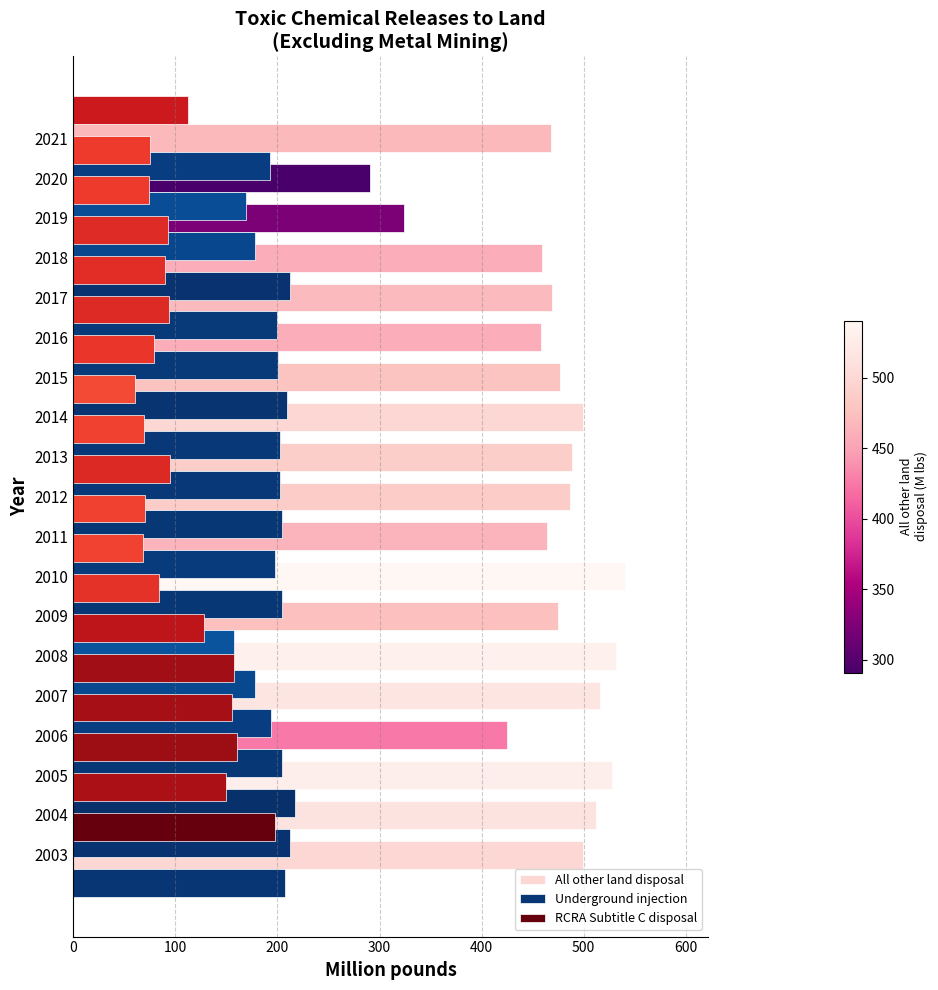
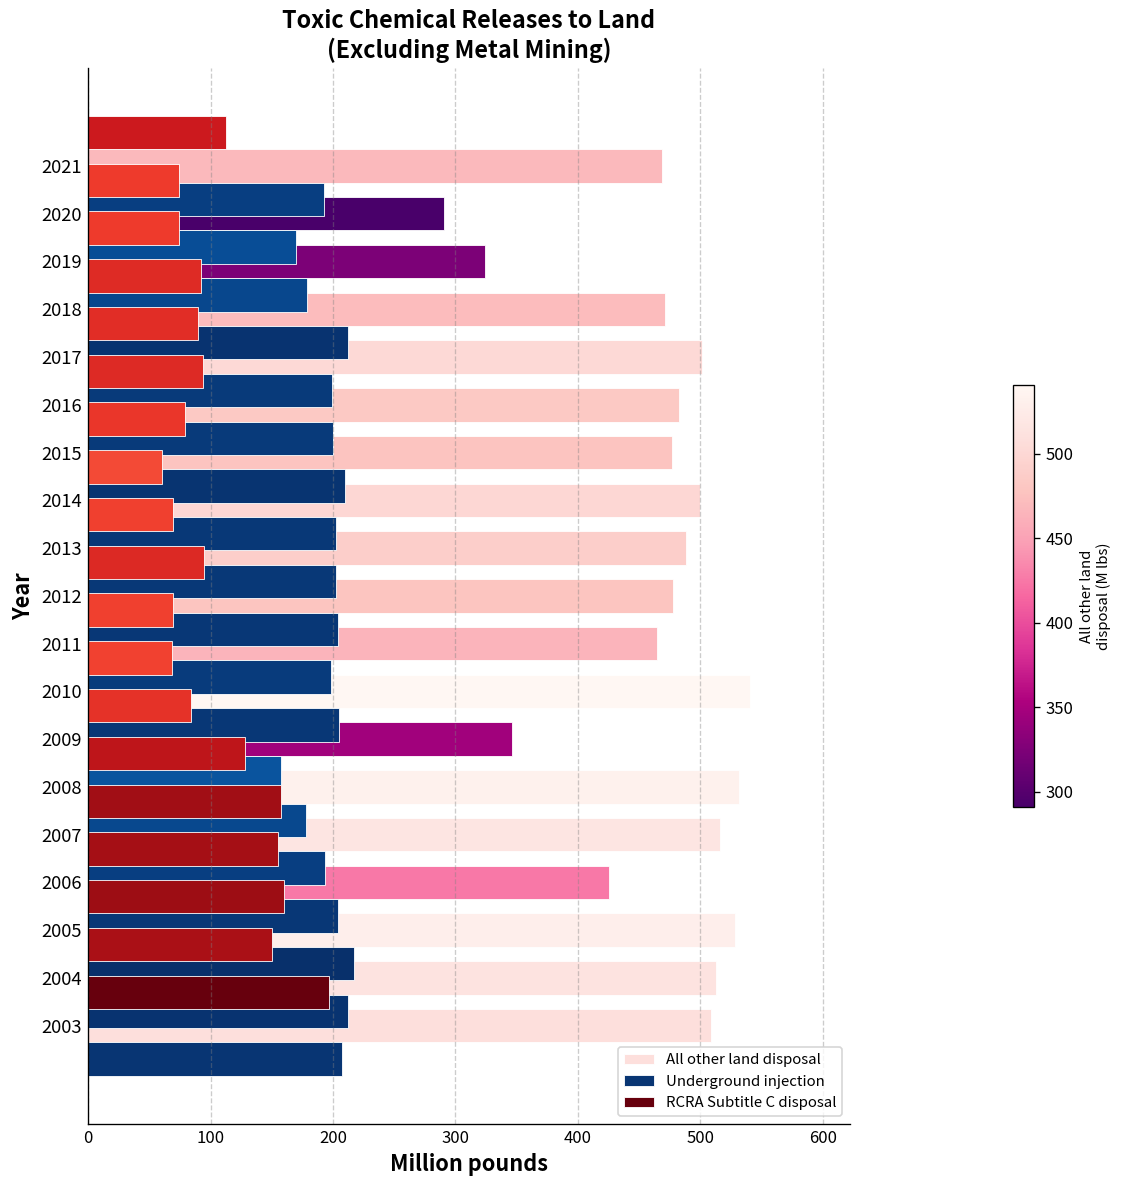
All other land disposal, 2018: 459 -> 471
All other land disposal, 2017: 469 -> 501
All other land disposal, 2016: 459 -> 483
All other land disposal, 2012: 487 -> 478
All other land disposal, 2009: 475 -> 346
All other land disposal, 2003: 499 -> 508
